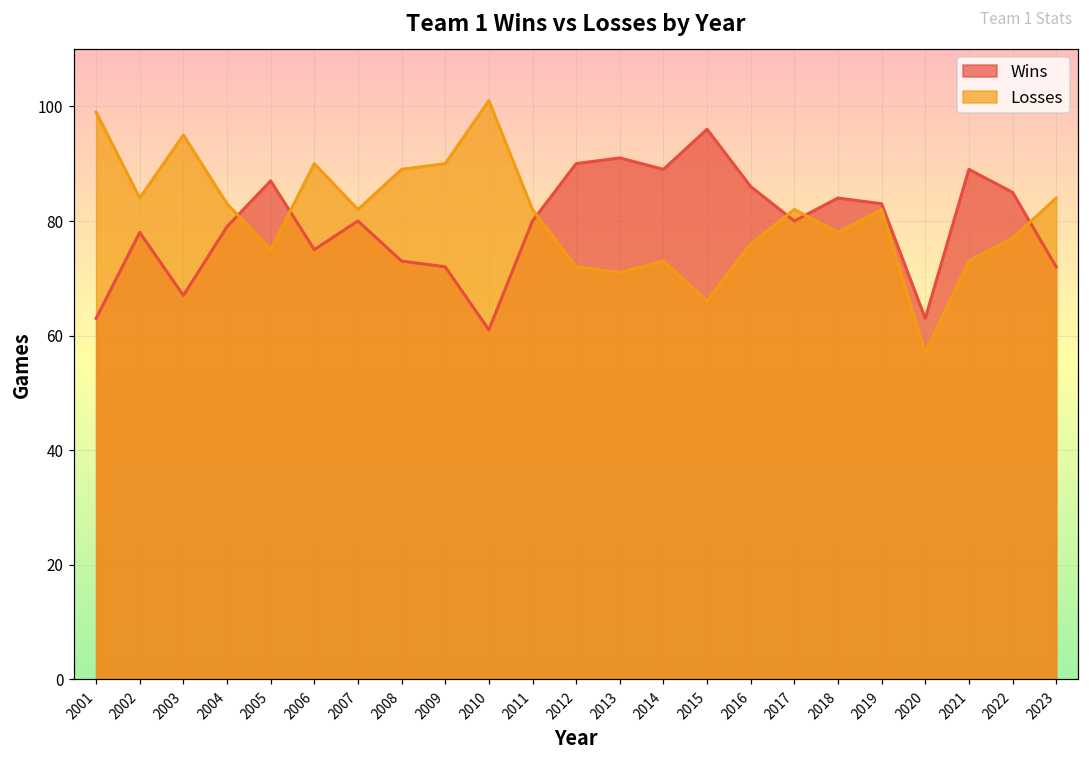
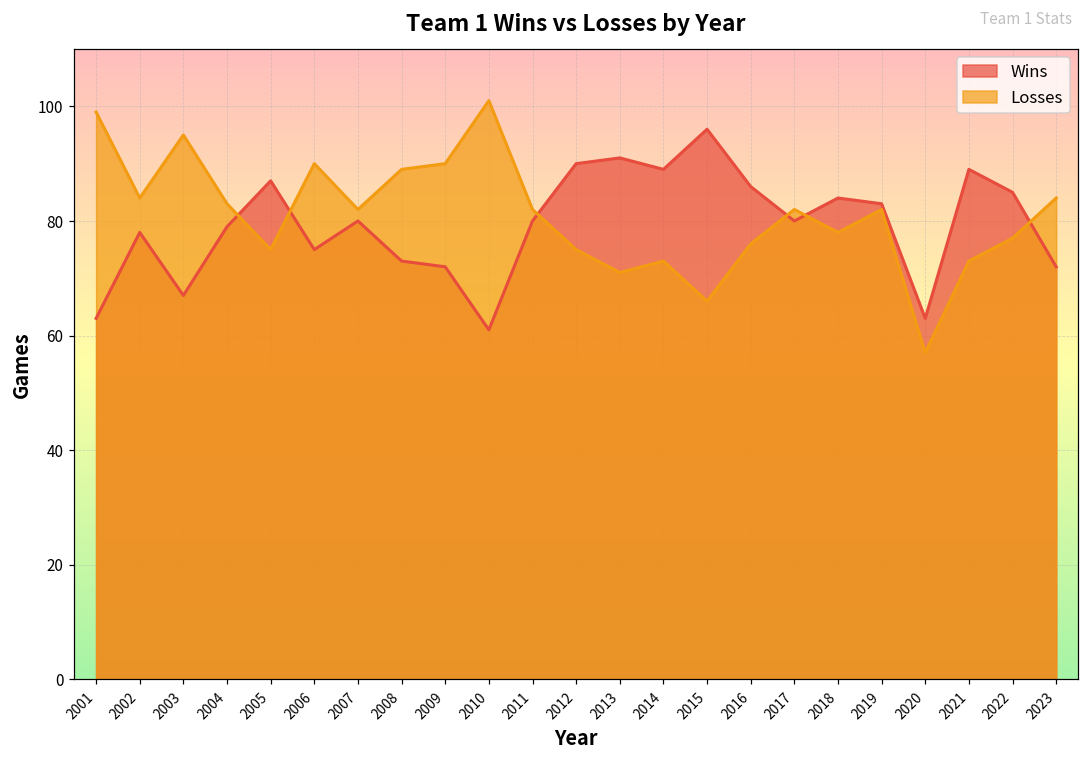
Losses, 2012: 72 -> 75
